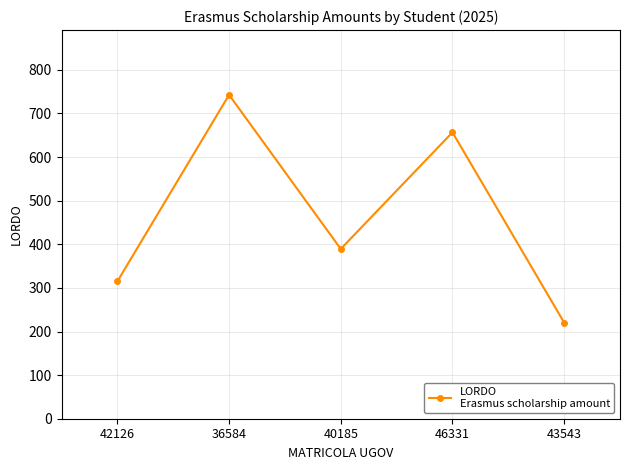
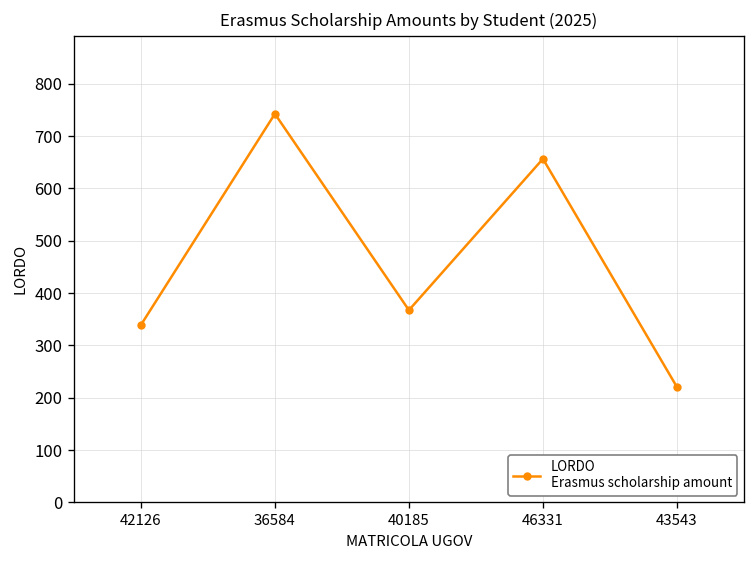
42126: 320 -> 340
40185: 390 -> 370
